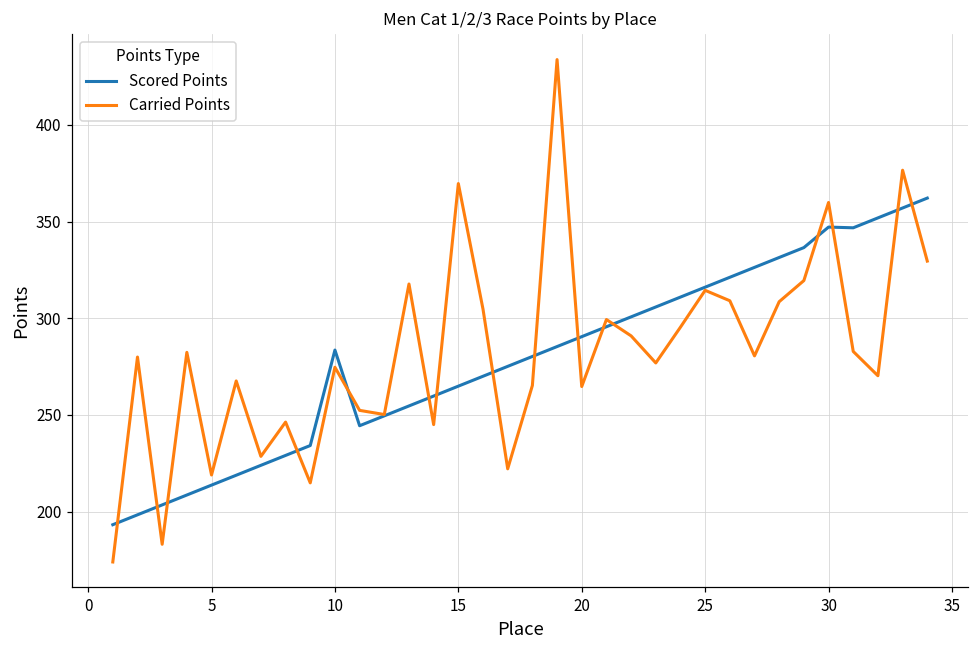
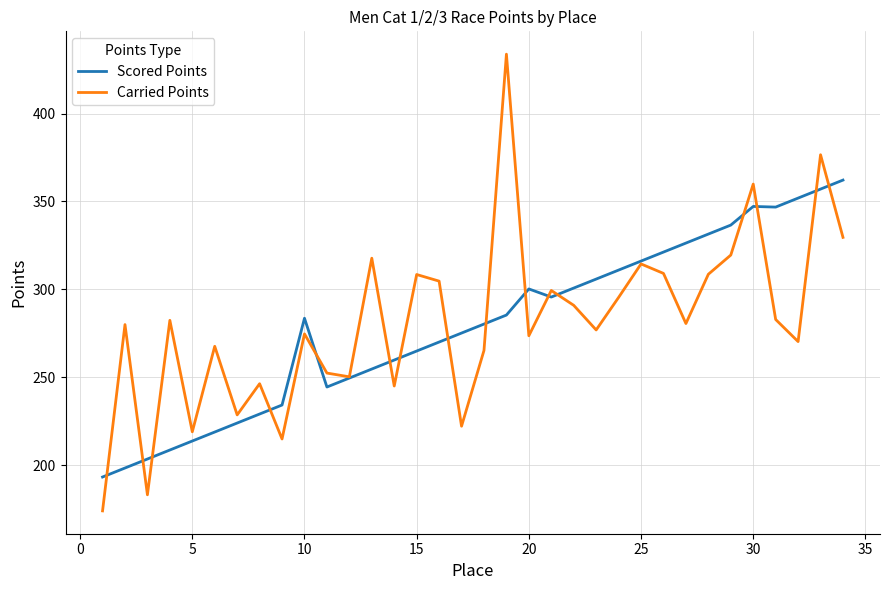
Carried Points, 15: 370 -> 308
Scored Points, 20: 290 -> 300
Carried Points, 20: 265 -> 274
